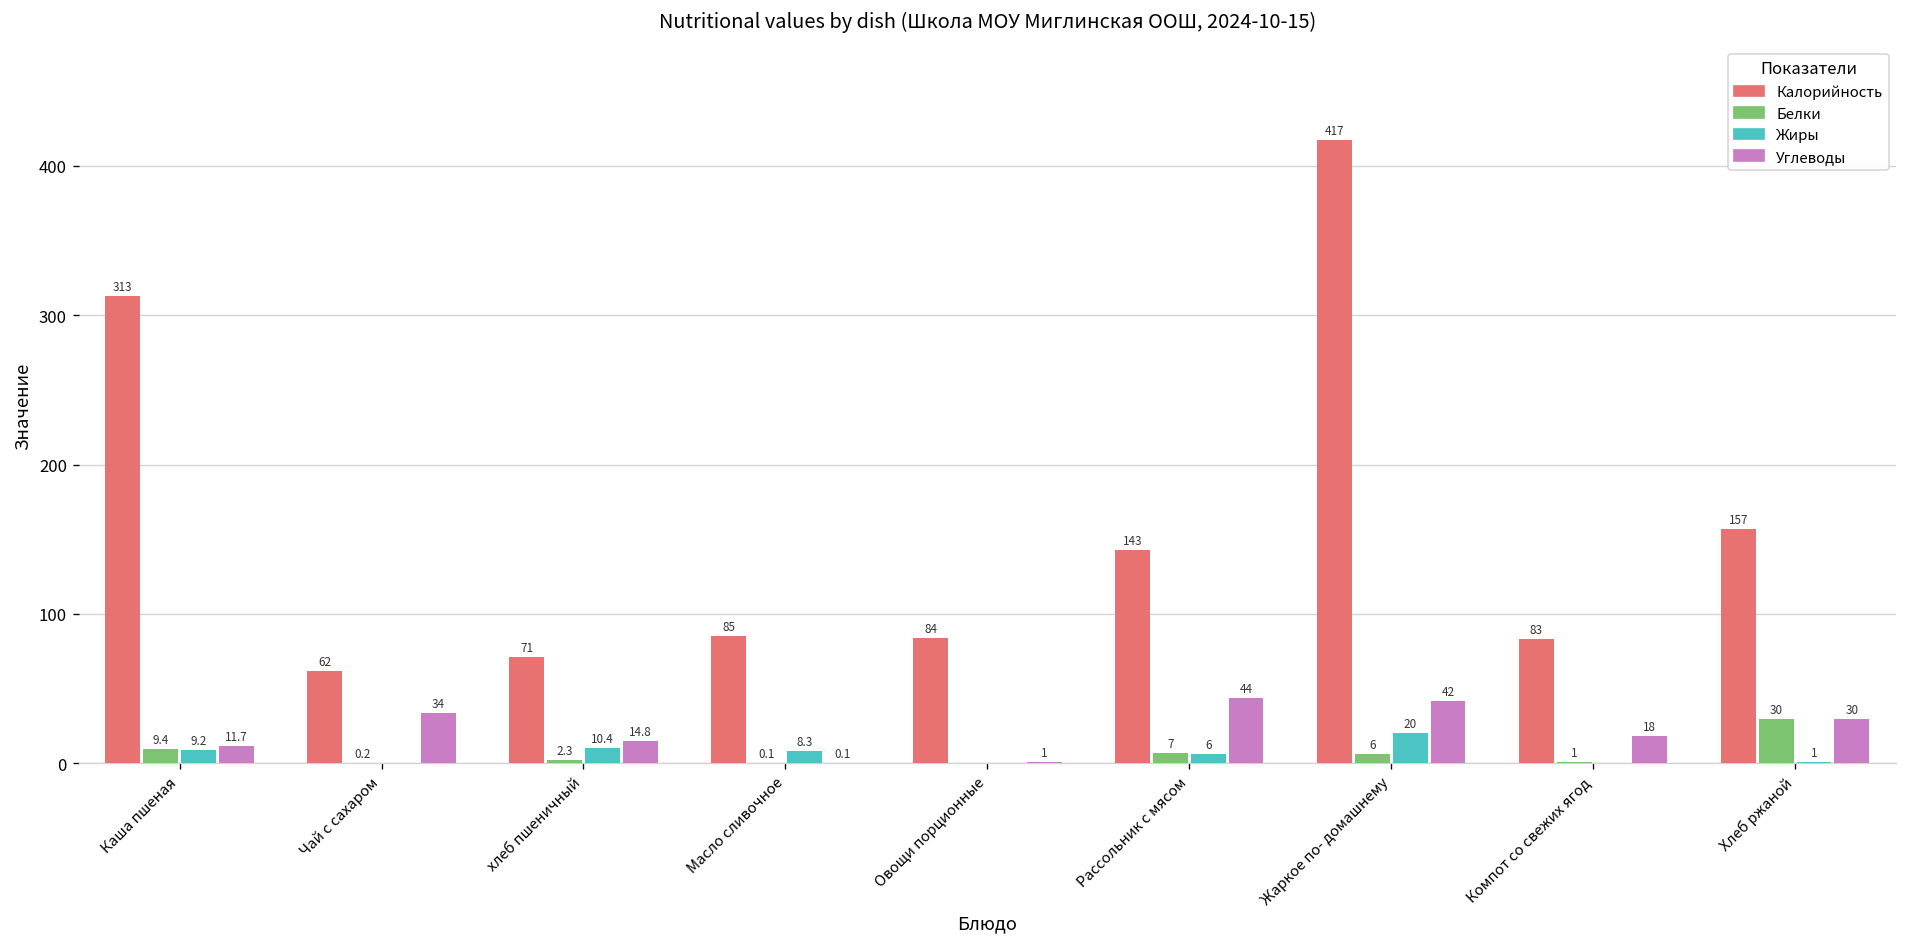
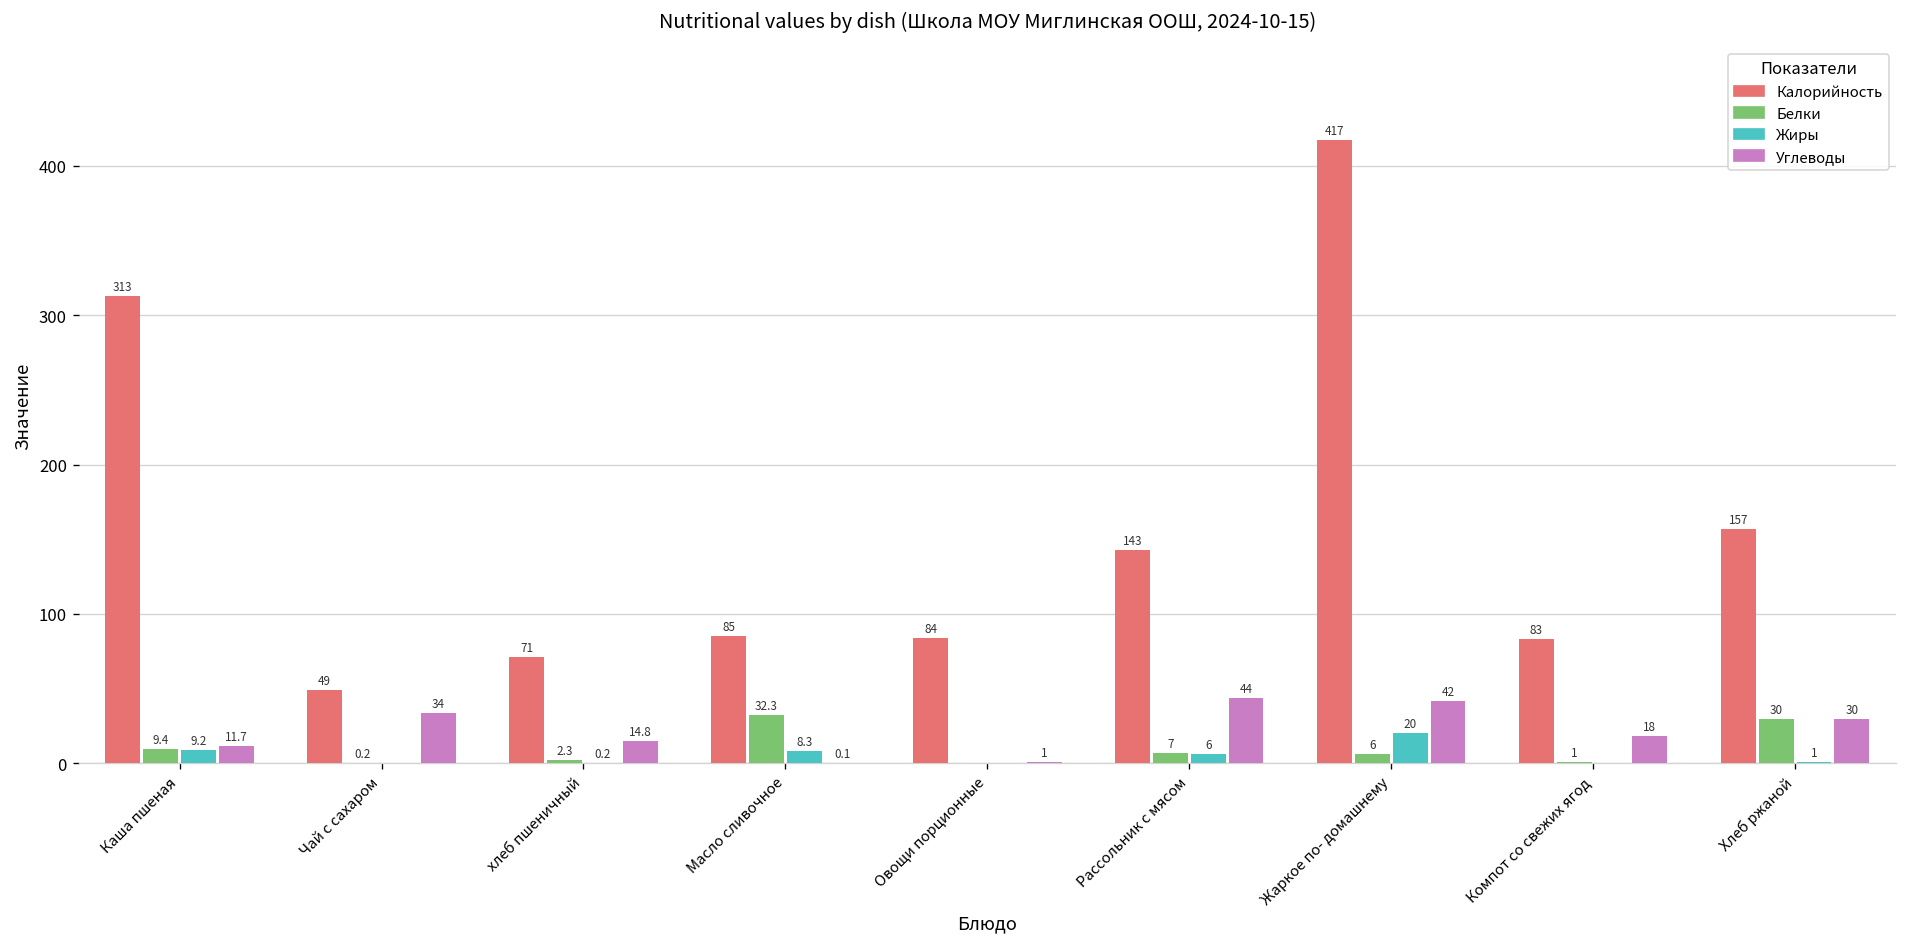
Калорийность, Чай с сахаром: 62 -> 49
Жиры, хлеб пшеничный: 10.4 -> 0.2
Белки, Масло сливочное: 0.1 -> 32.3
